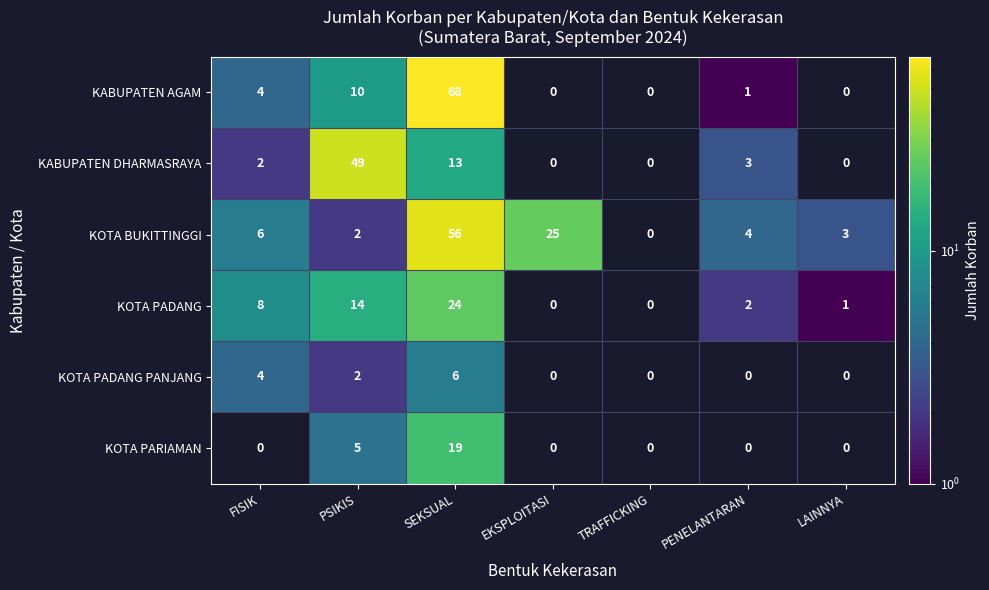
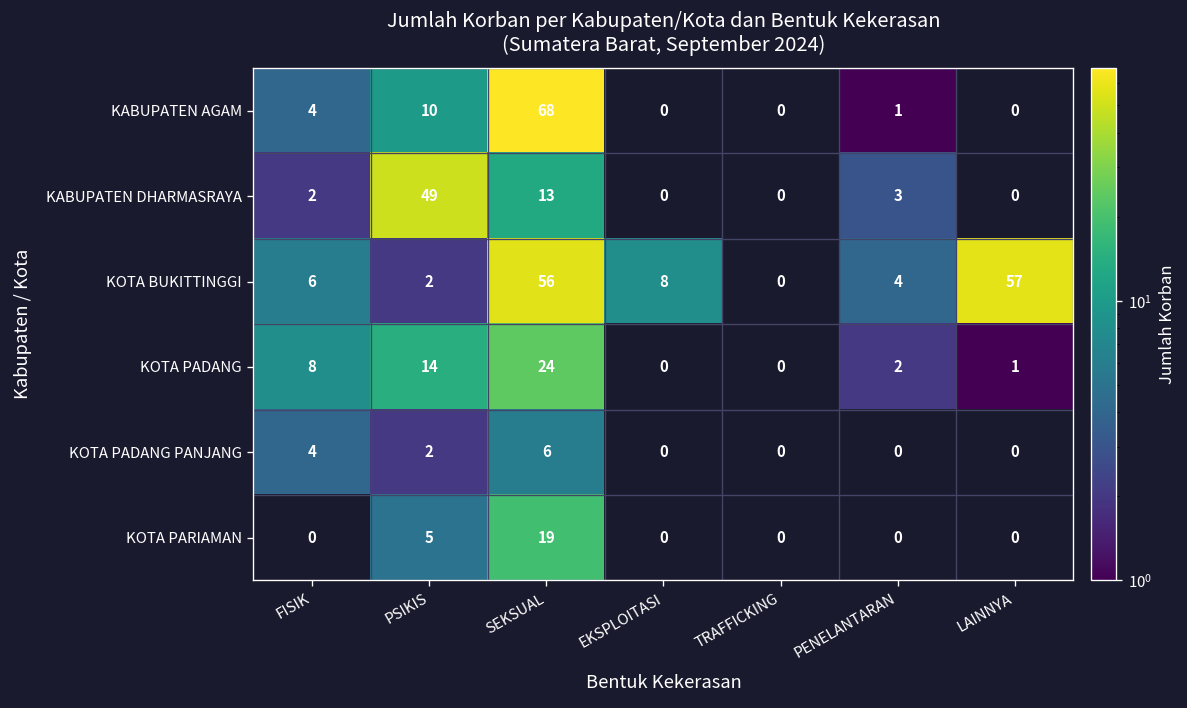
KOTA BUKITTINGGI, EKSPLOITASI: 25 -> 8
KOTA BUKITTINGGI, LAINNYA: 3 -> 57
